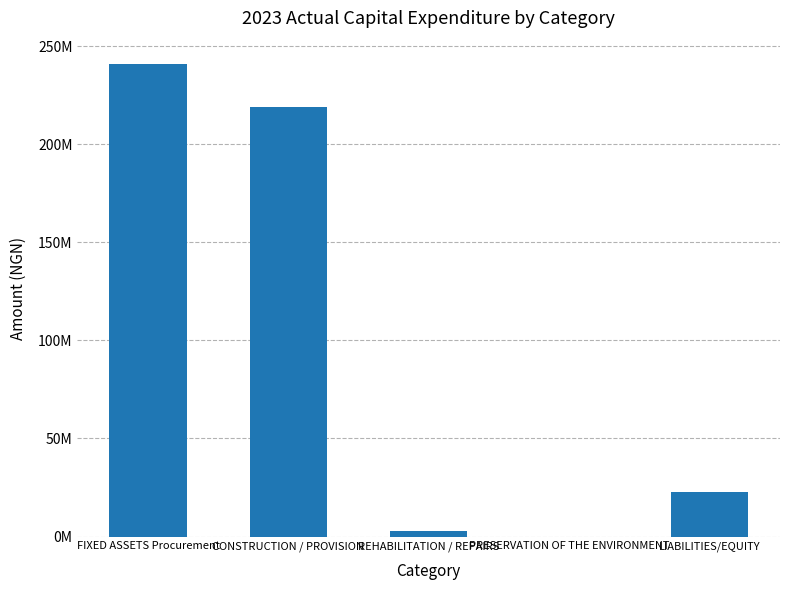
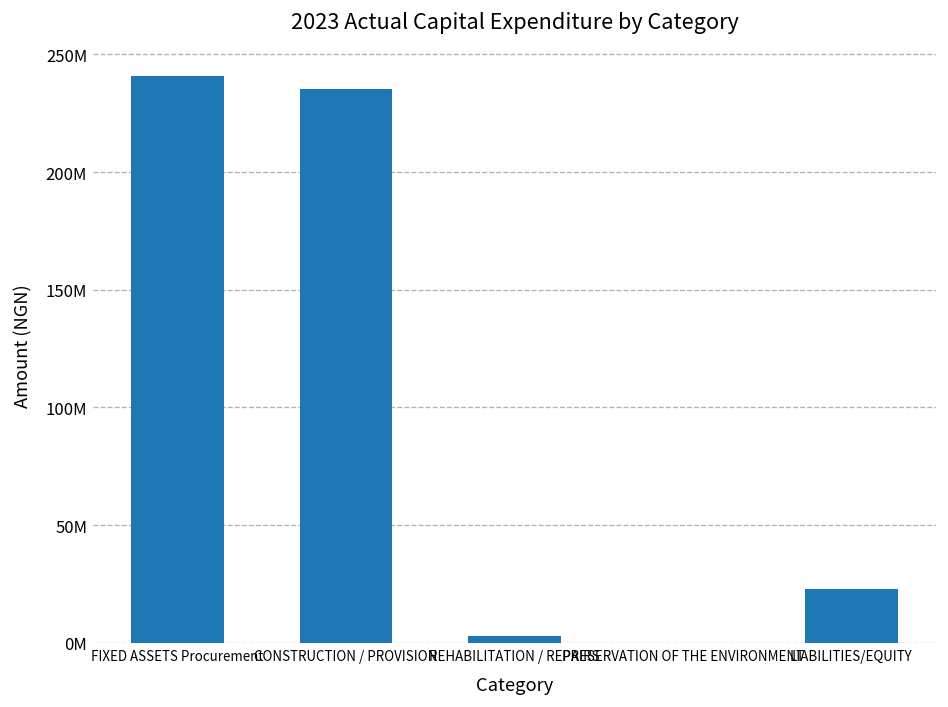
CONSTRUCTION / PROVISION: 219000000 -> 235000000
